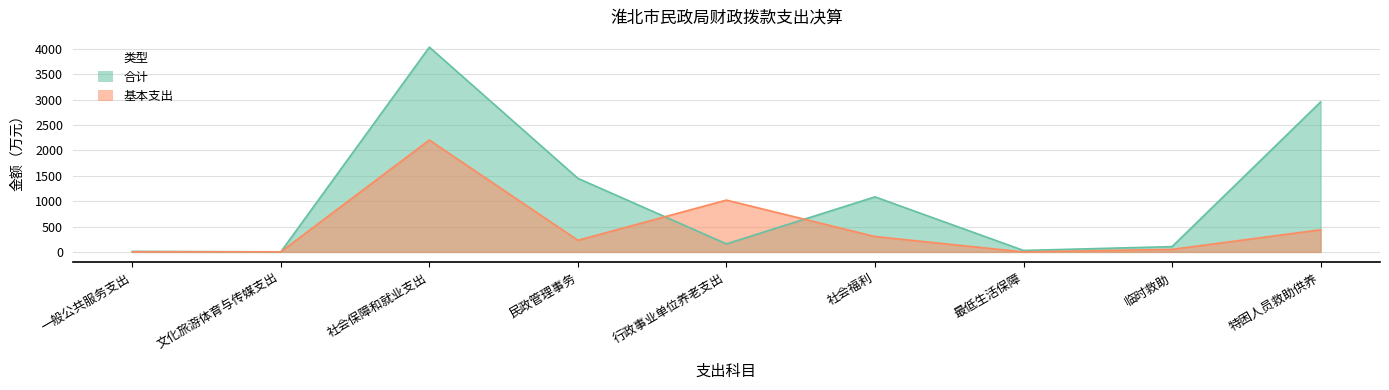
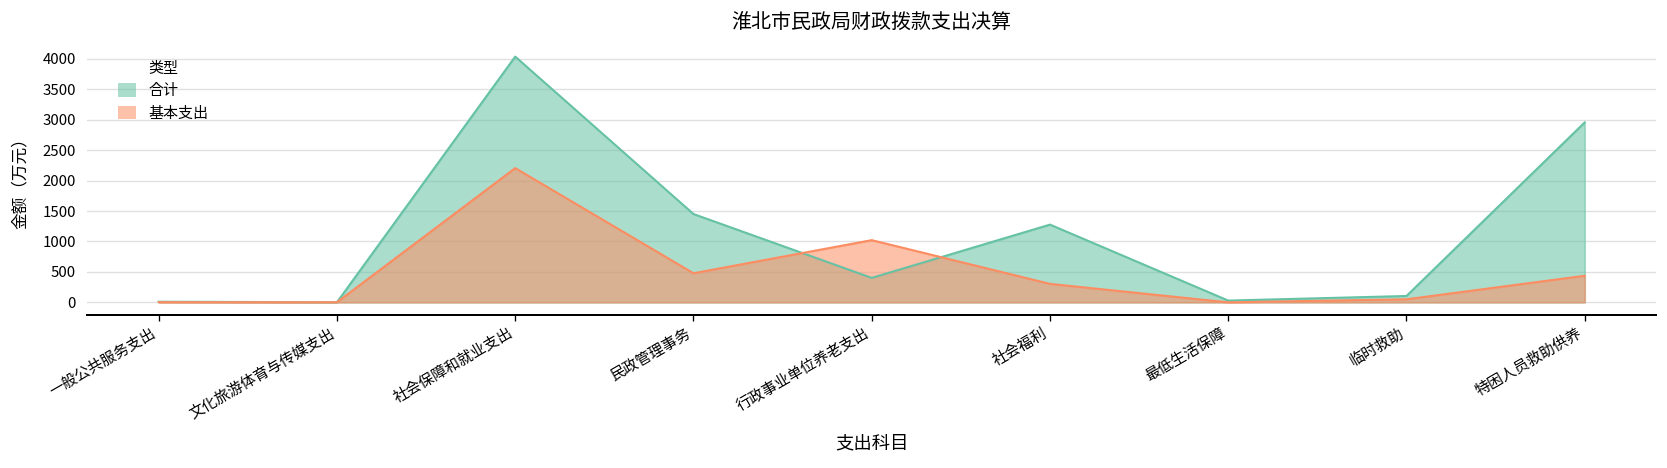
基本支出, 民政管理事务: 200 -> 500
合计, 行政事业单位养老支出: 200 -> 400
合计, 社会福利: 1100 -> 1300
